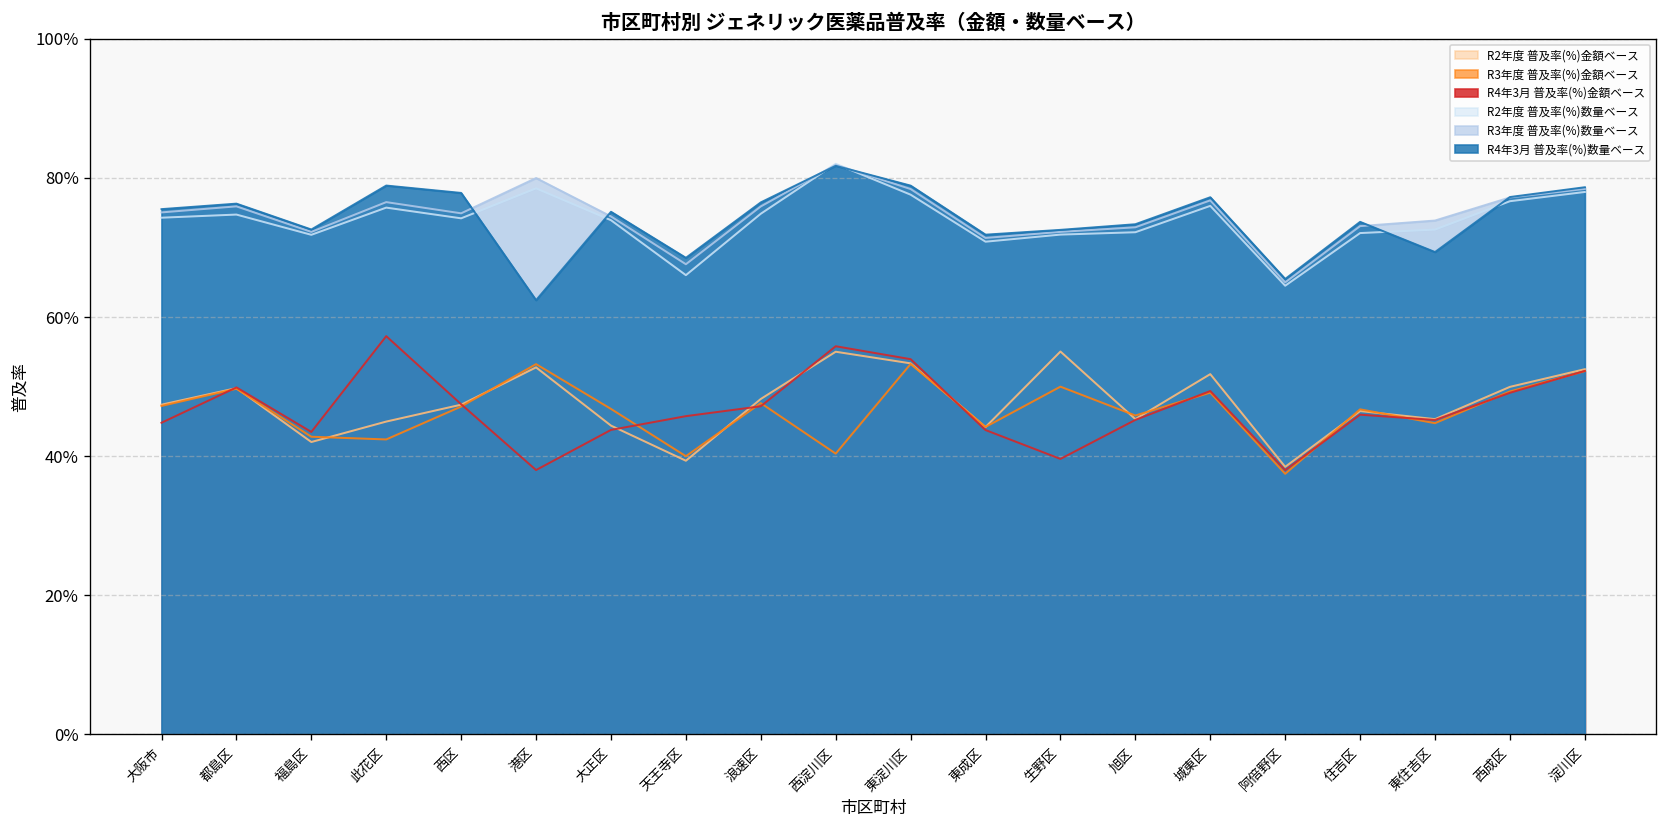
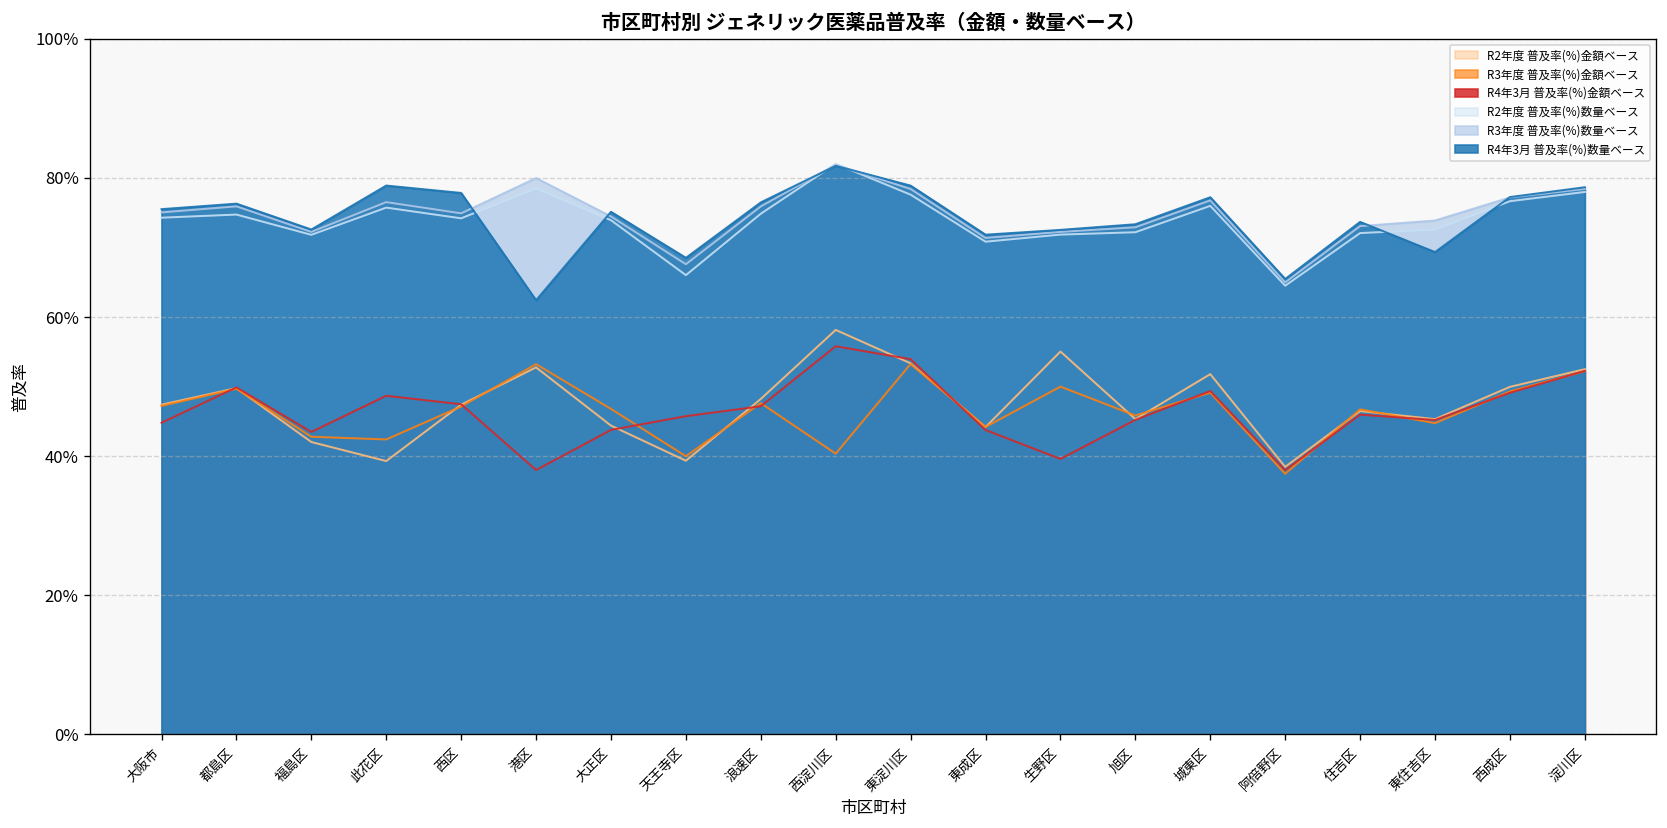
R2年度 普及率(%)金額ベース, 此花区: 45% -> 39%
R4年3月 普及率(%)金額ベース, 此花区: 57% -> 49%
R2年度 普及率(%)金額ベース, 西淀川区: 55% -> 58%
